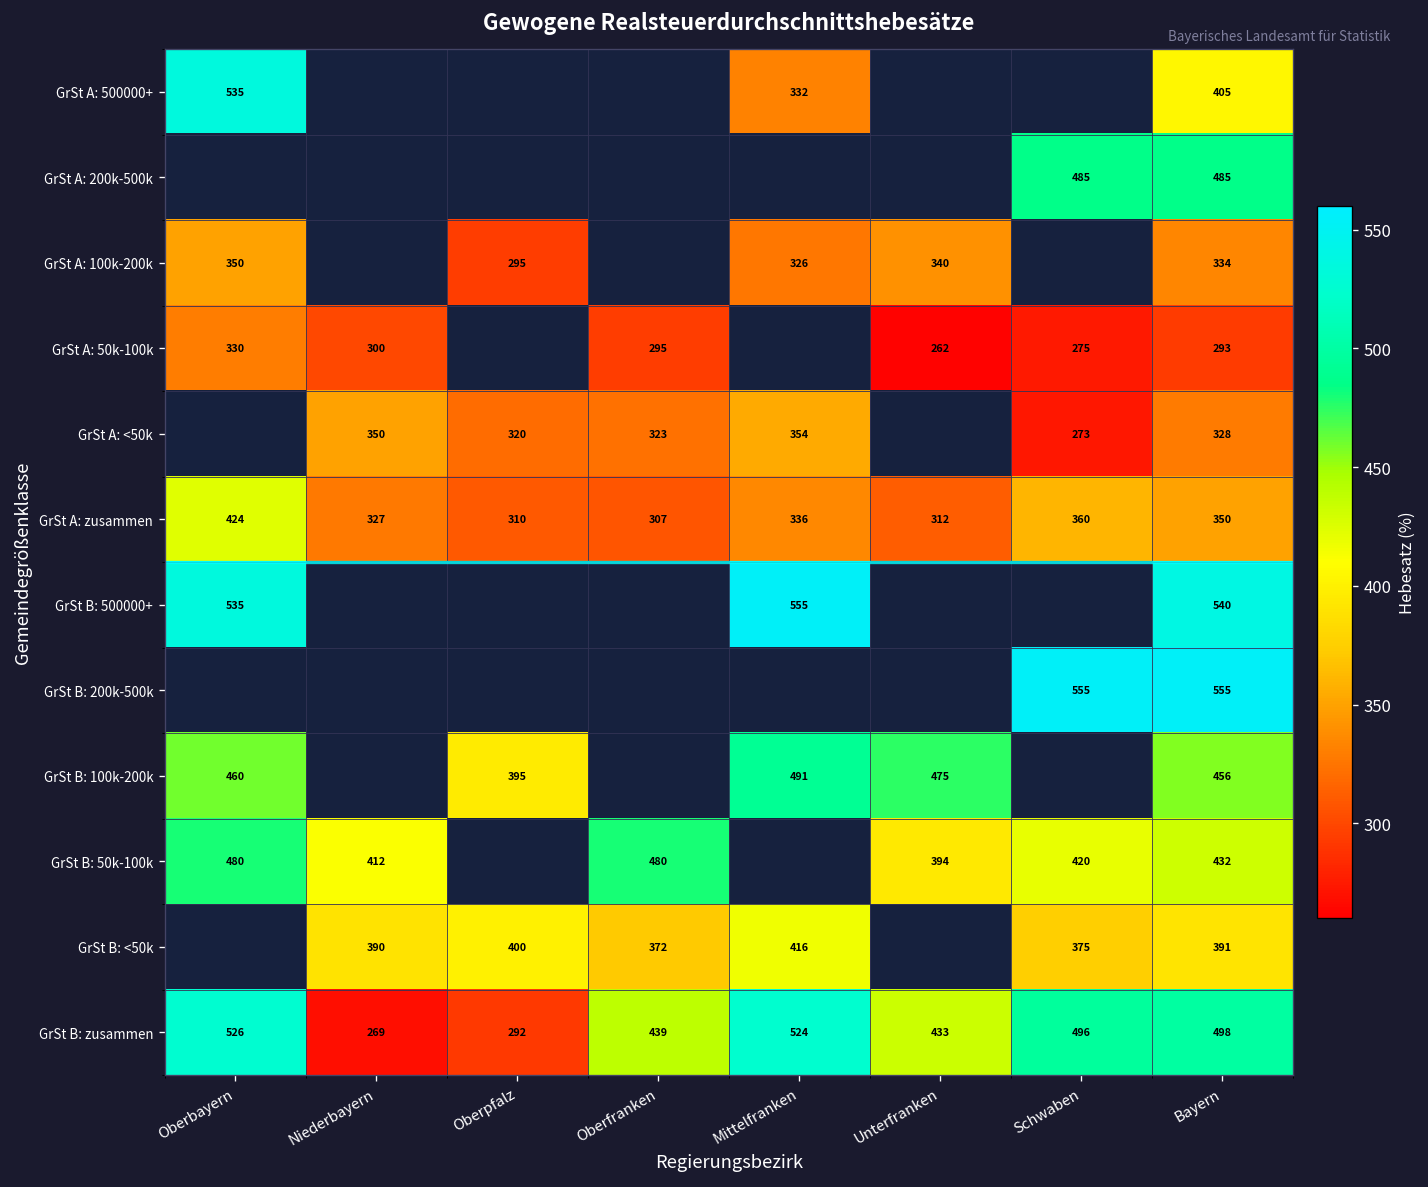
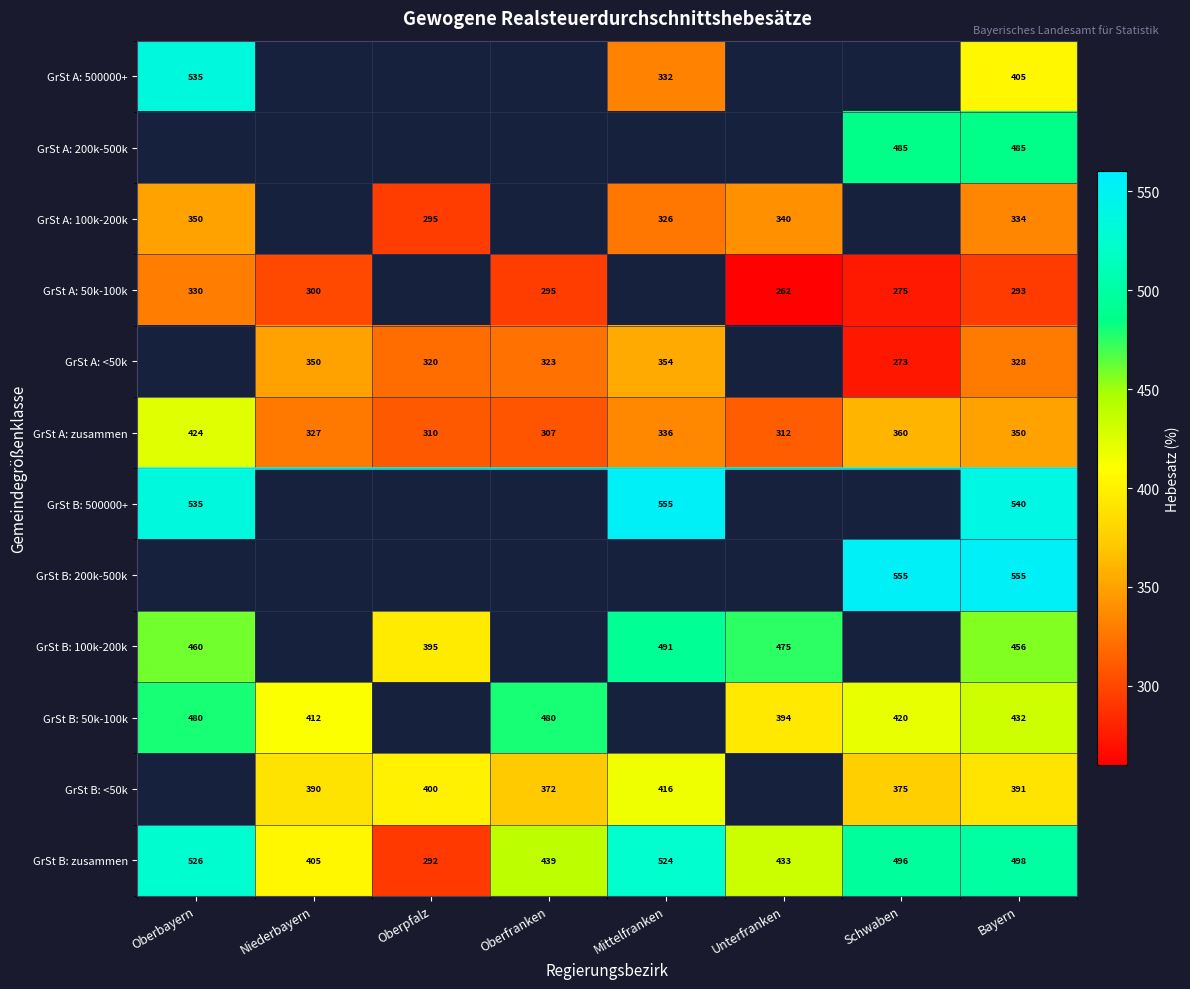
GrSt B: zusammen, Niederbayern: 269 -> 405
